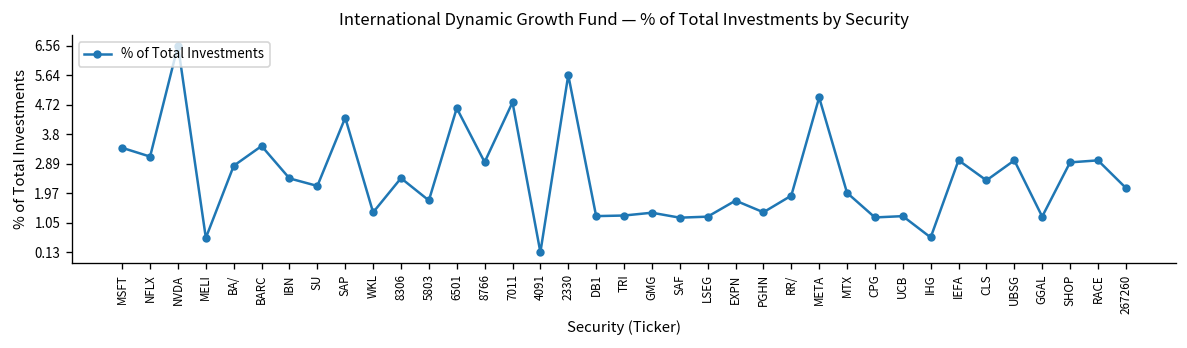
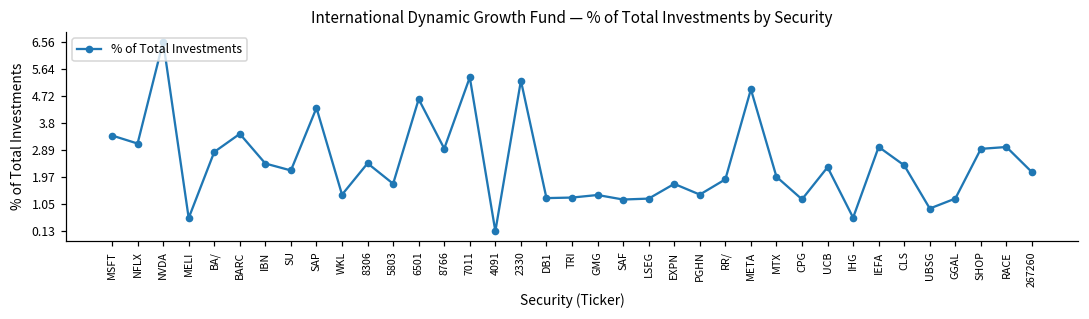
7011: 4.8 -> 5.4
2330: 5.6 -> 5.2
UCB: 1.3 -> 2.3
UBSG: 3.0 -> 0.9
